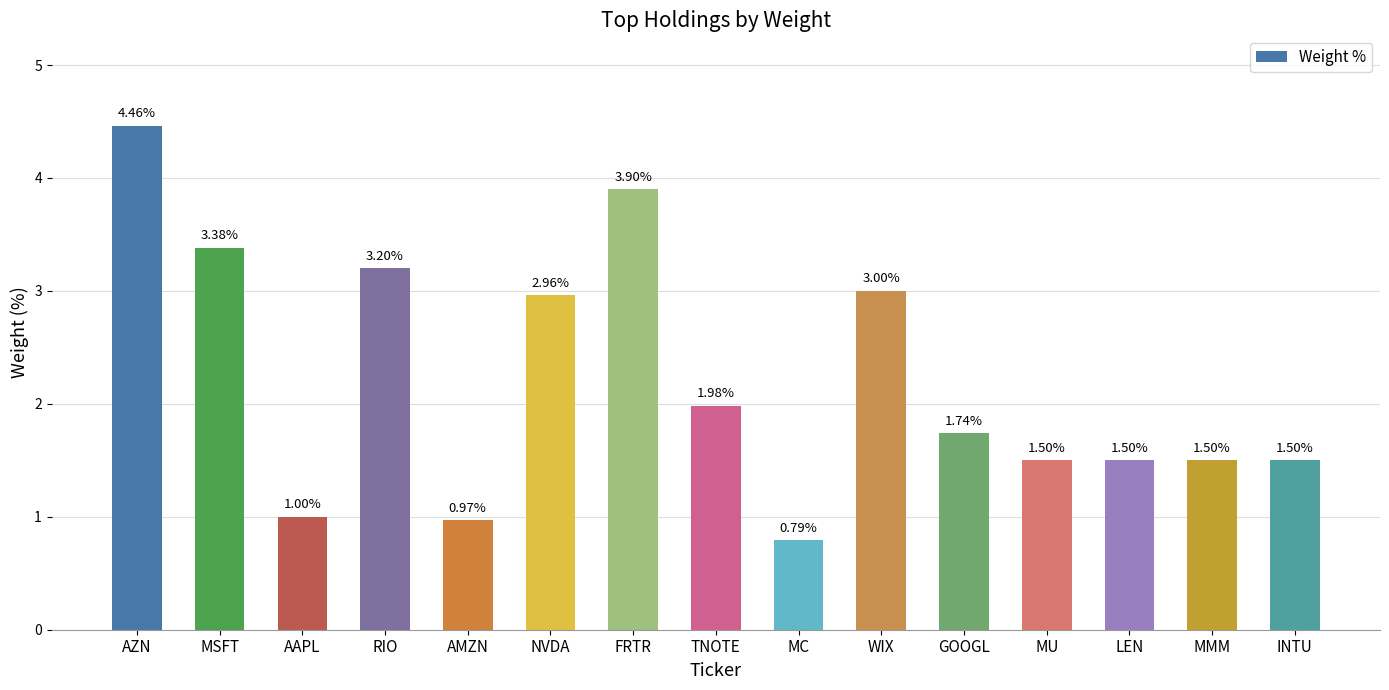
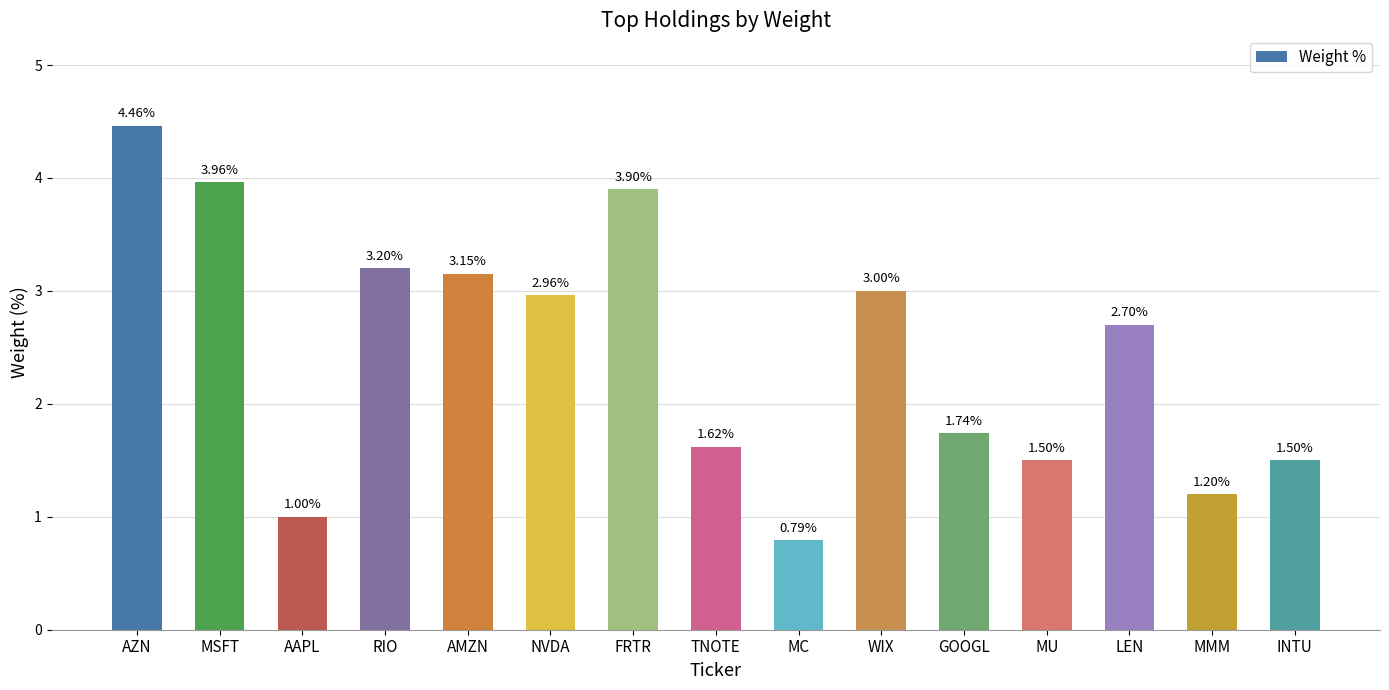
MSFT: 3.38% -> 3.96%
AMZN: 0.97% -> 3.15%
TNOTE: 1.98% -> 1.62%
LEN: 1.50% -> 2.70%
MMM: 1.50% -> 1.20%
